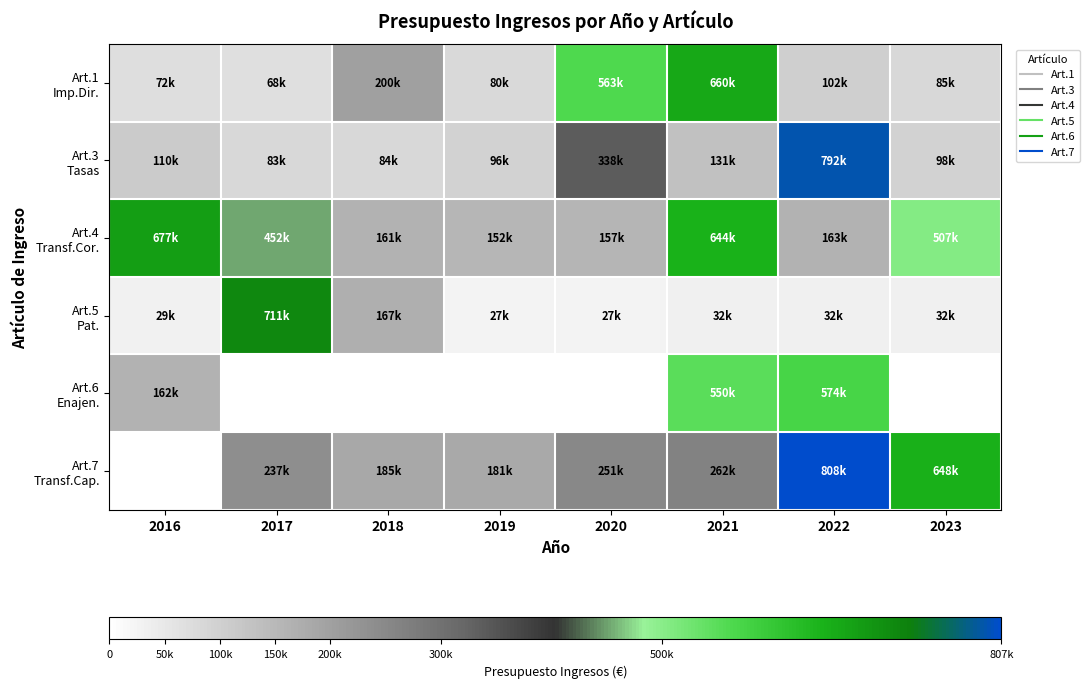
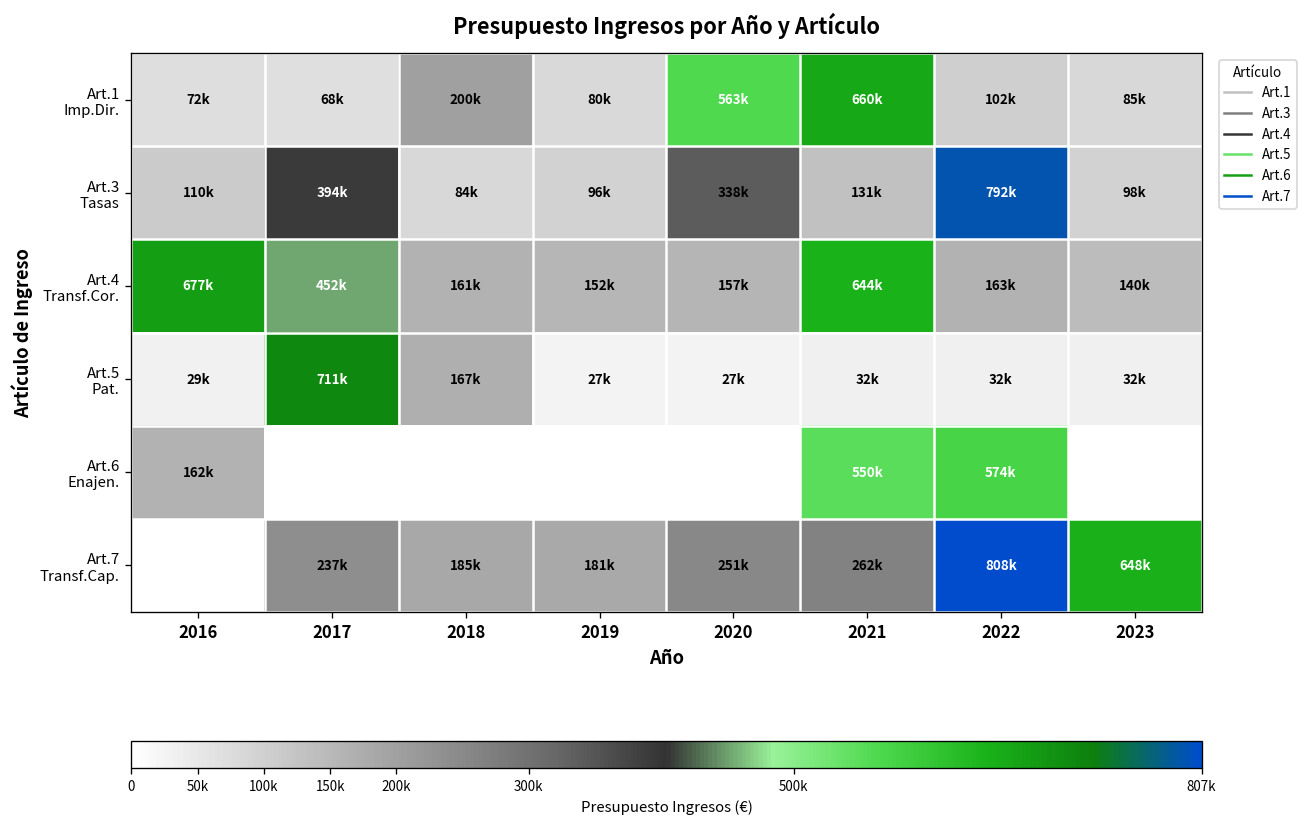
Art.3 Tasas, 2017: 83k -> 394k
Art.4 Transf.Cor., 2023: 507k -> 140k
